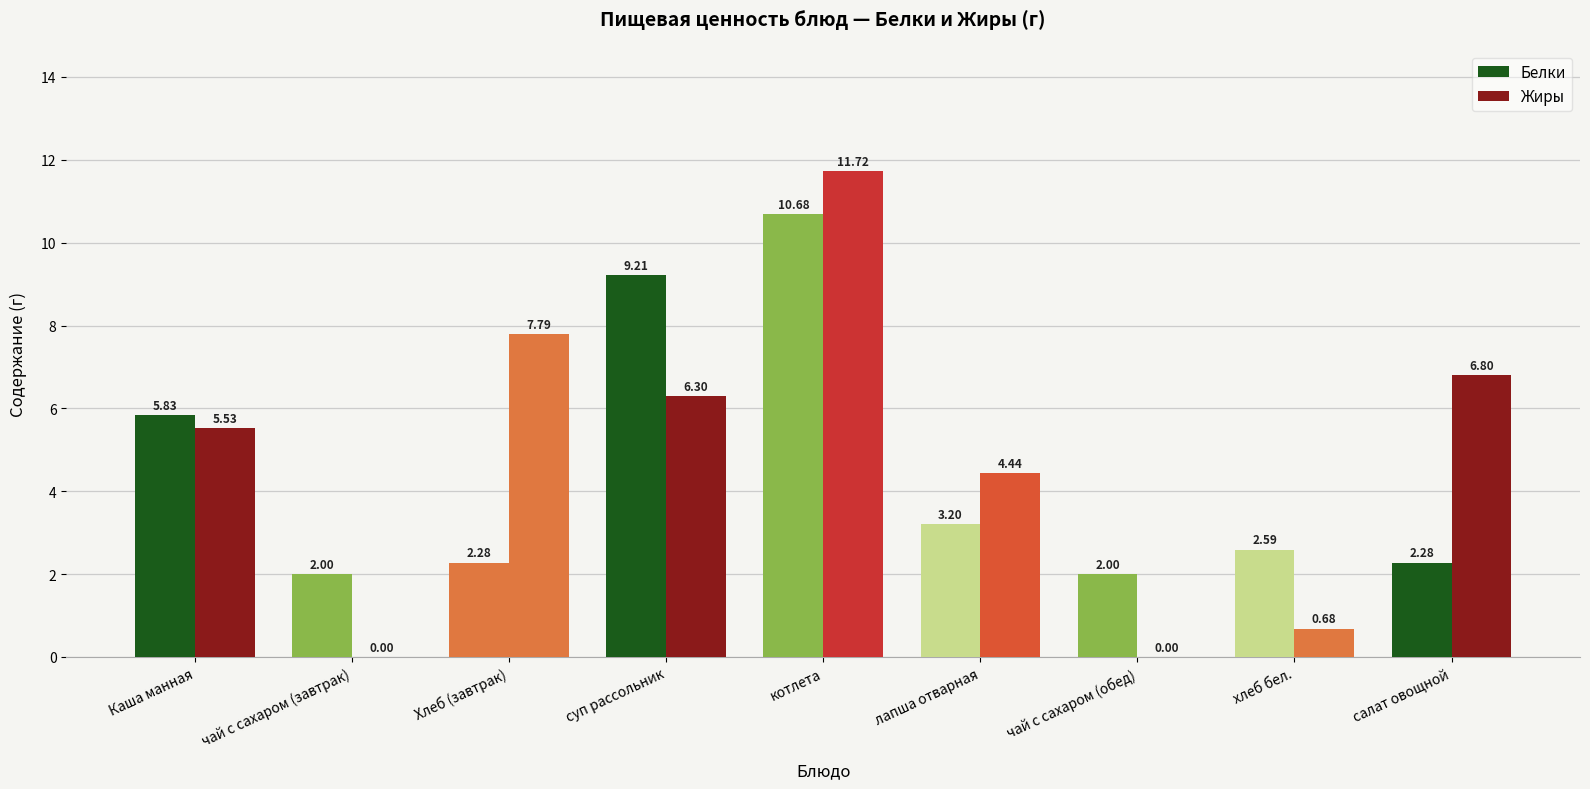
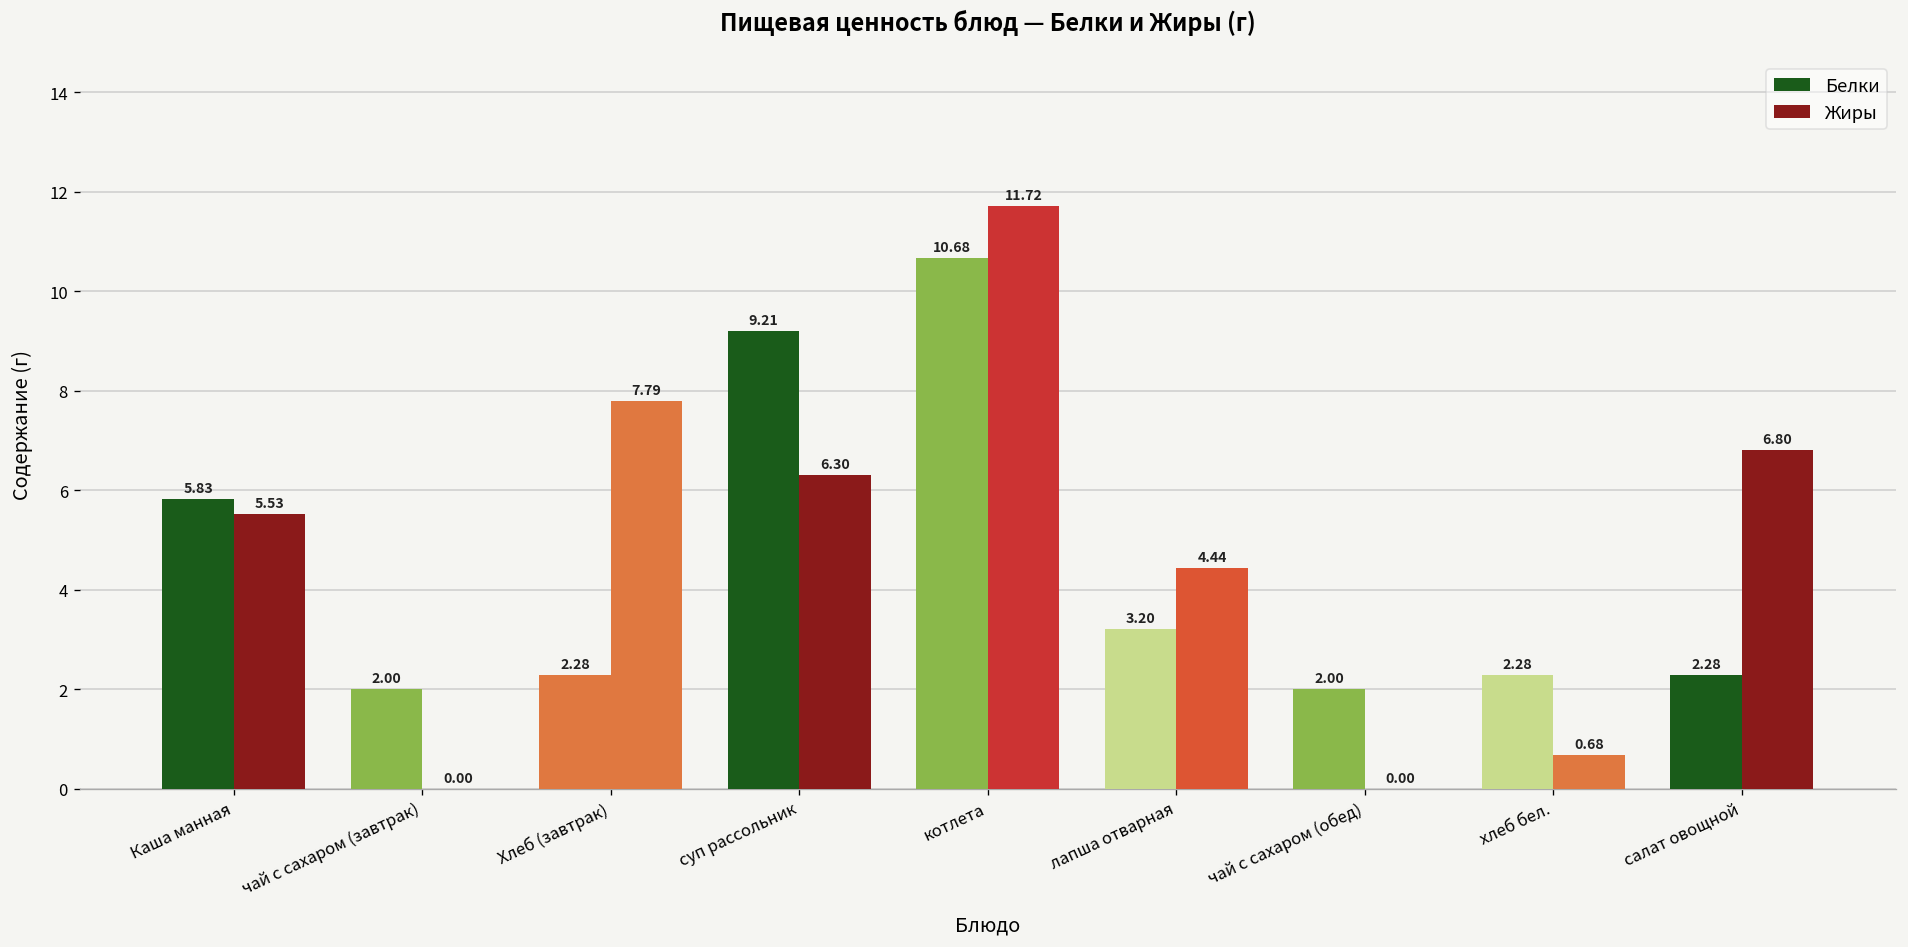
Белки, хлеб бел.: 2.59 -> 2.28
